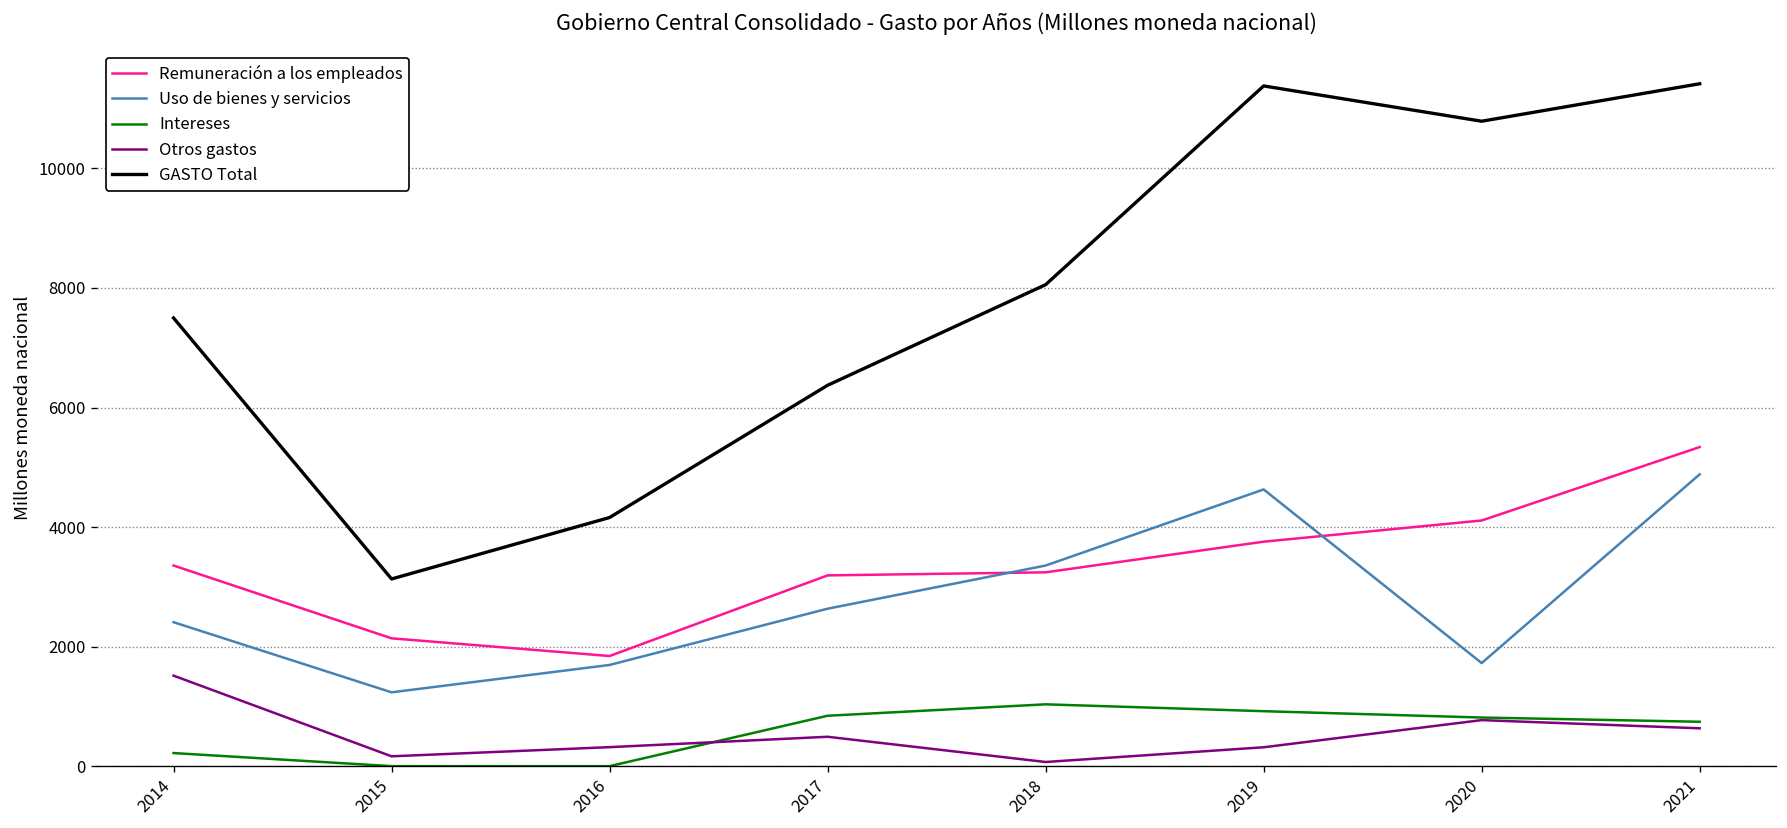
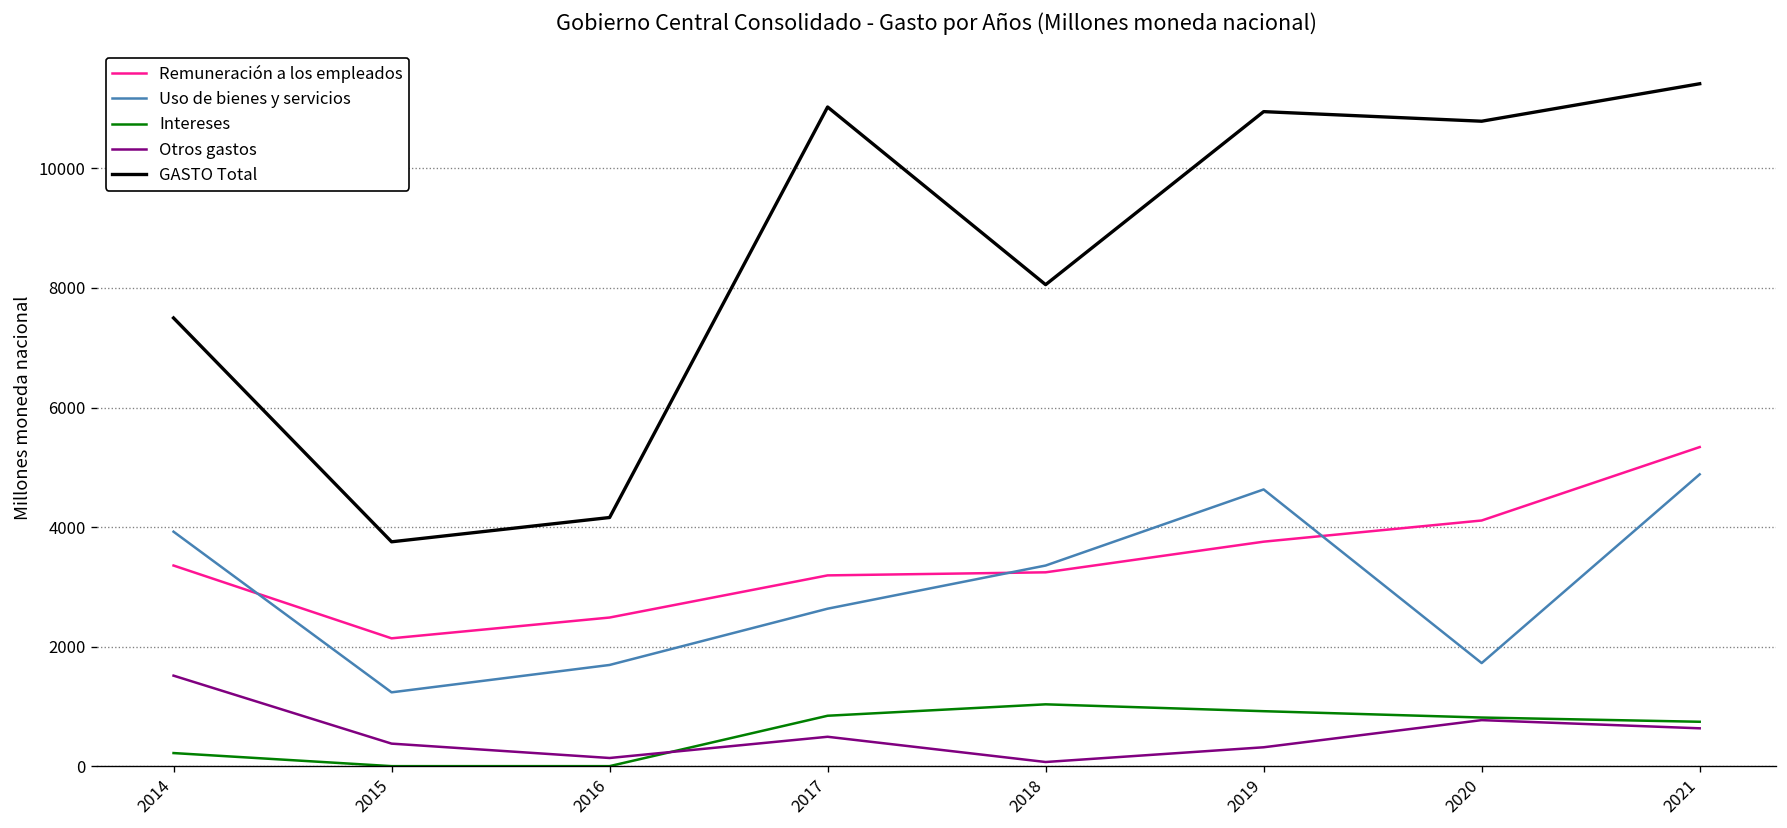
Uso de bienes y servicios, 2014: 2400 -> 3900
Otros gastos, 2015: 200 -> 400
GASTO Total, 2015: 3100 -> 3800
Remuneración a los empleados, 2016: 1800 -> 2500
Otros gastos, 2016: 300 -> 100
GASTO Total, 2017: 6400 -> 11000
GASTO Total, 2019: 11400 -> 11000
